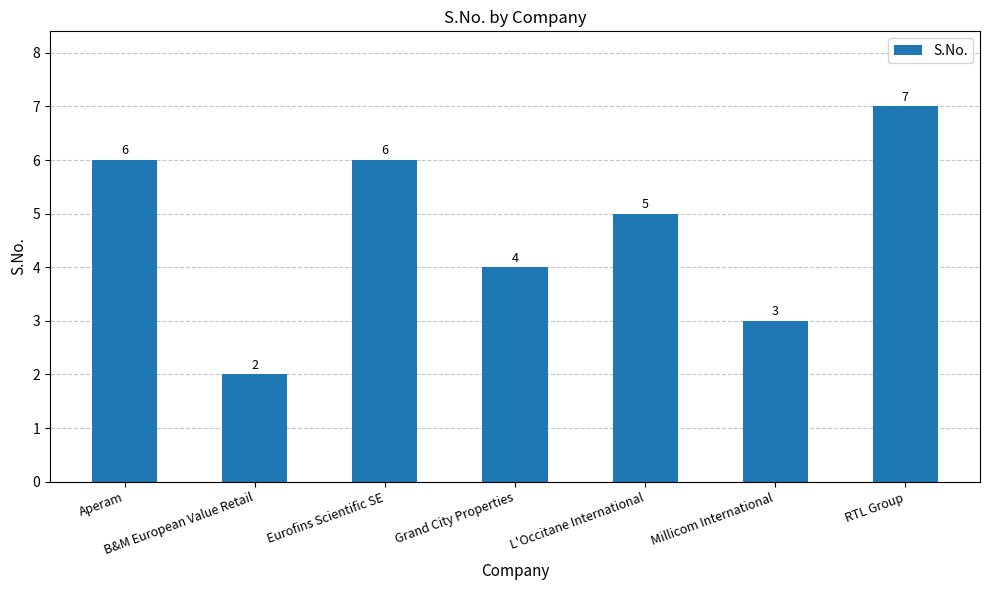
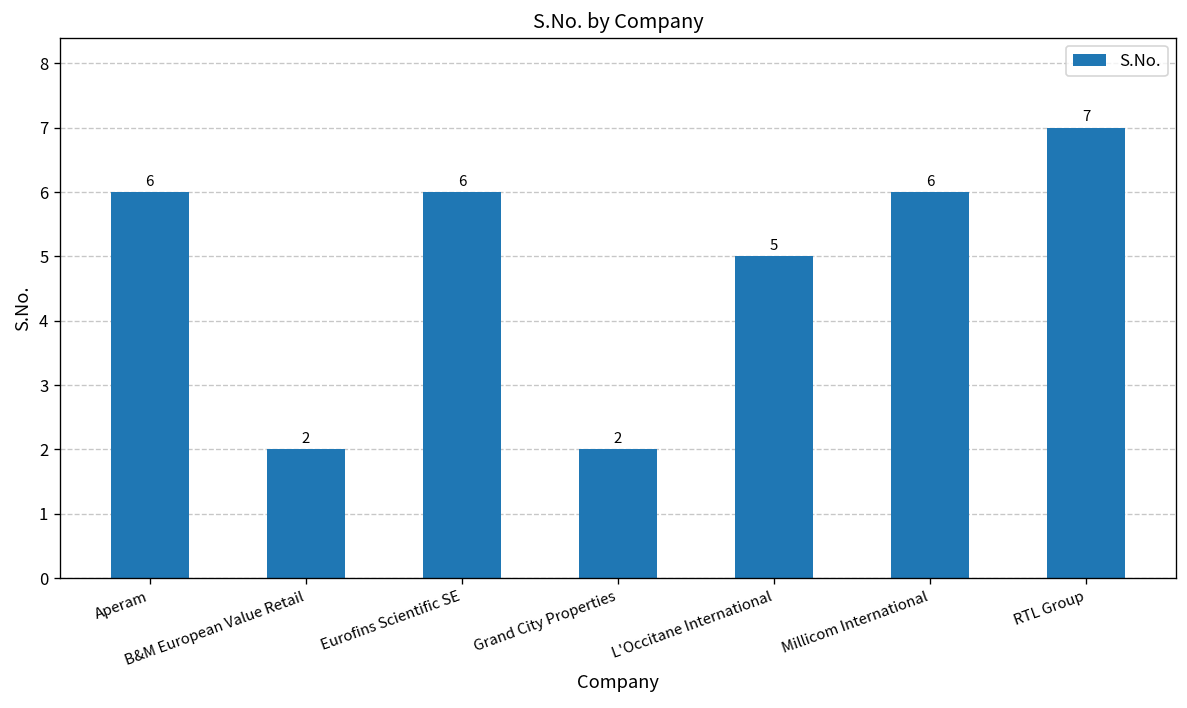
Grand City Properties: 4 -> 2
Millicom International: 3 -> 6
